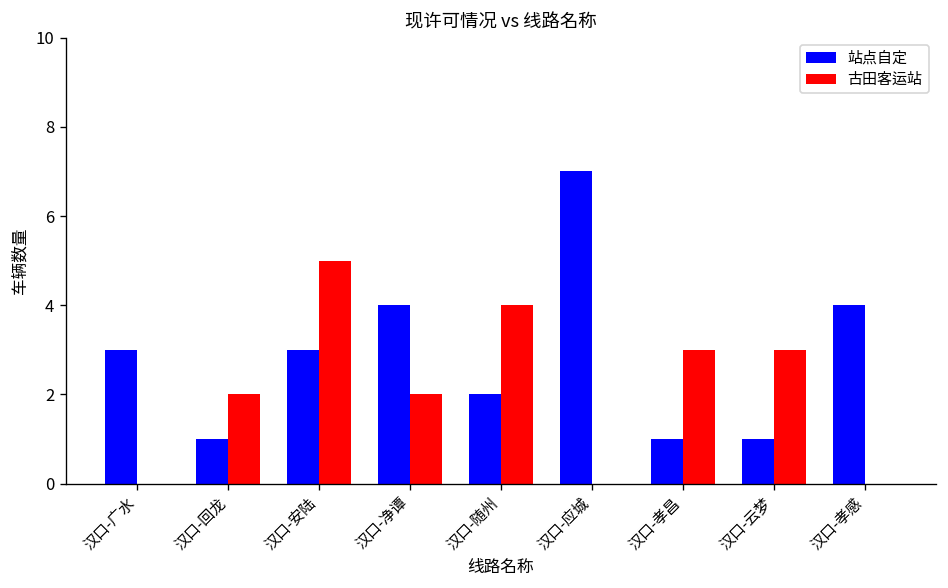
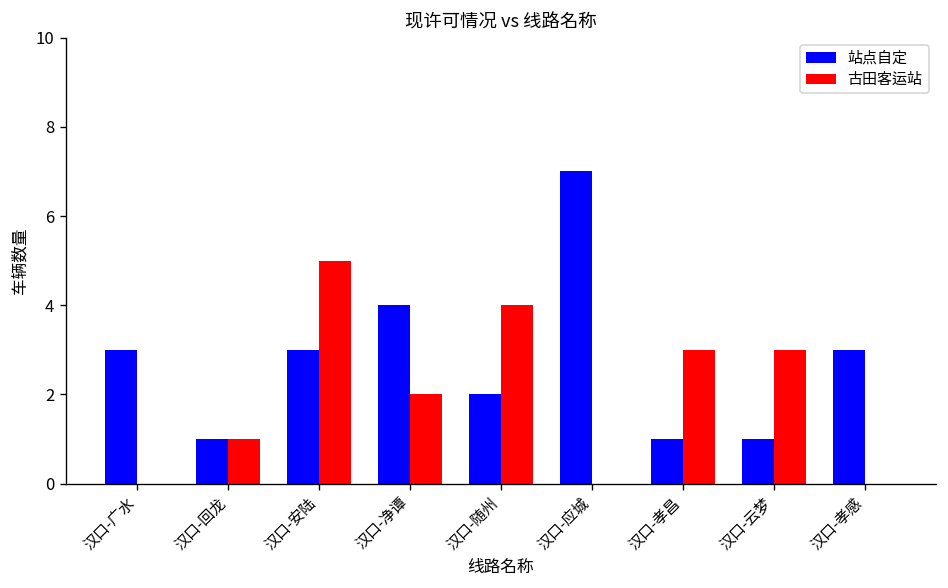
古田客运站, 汉口-回龙: 2 -> 1
站点自定, 汉口-孝感: 4 -> 3
